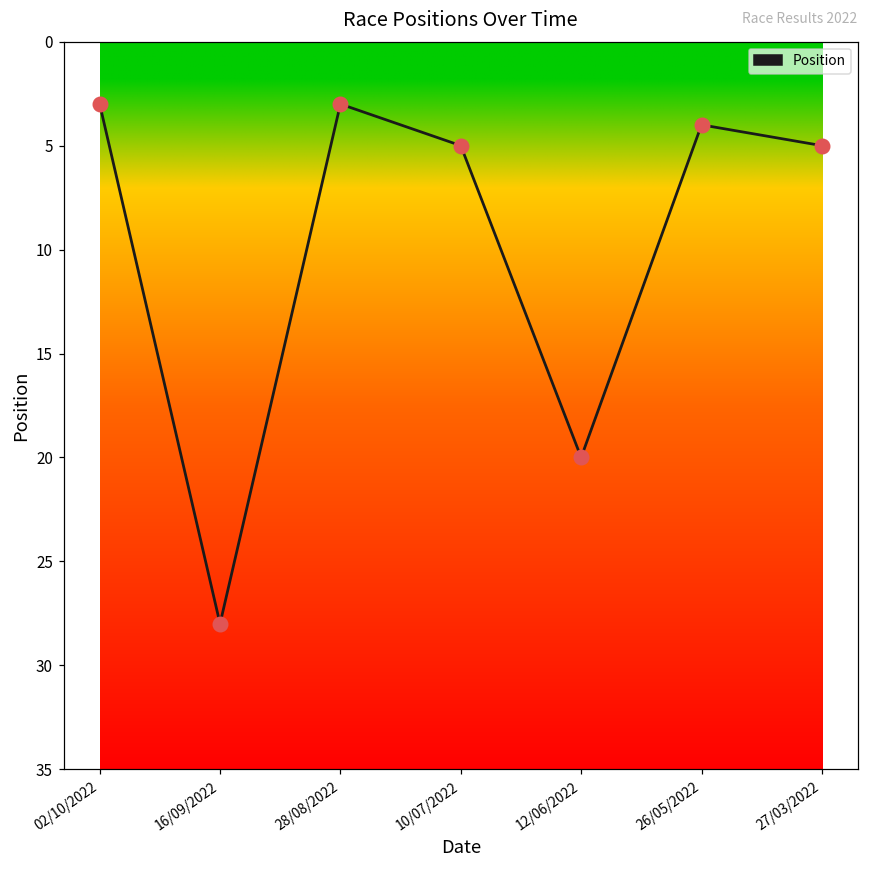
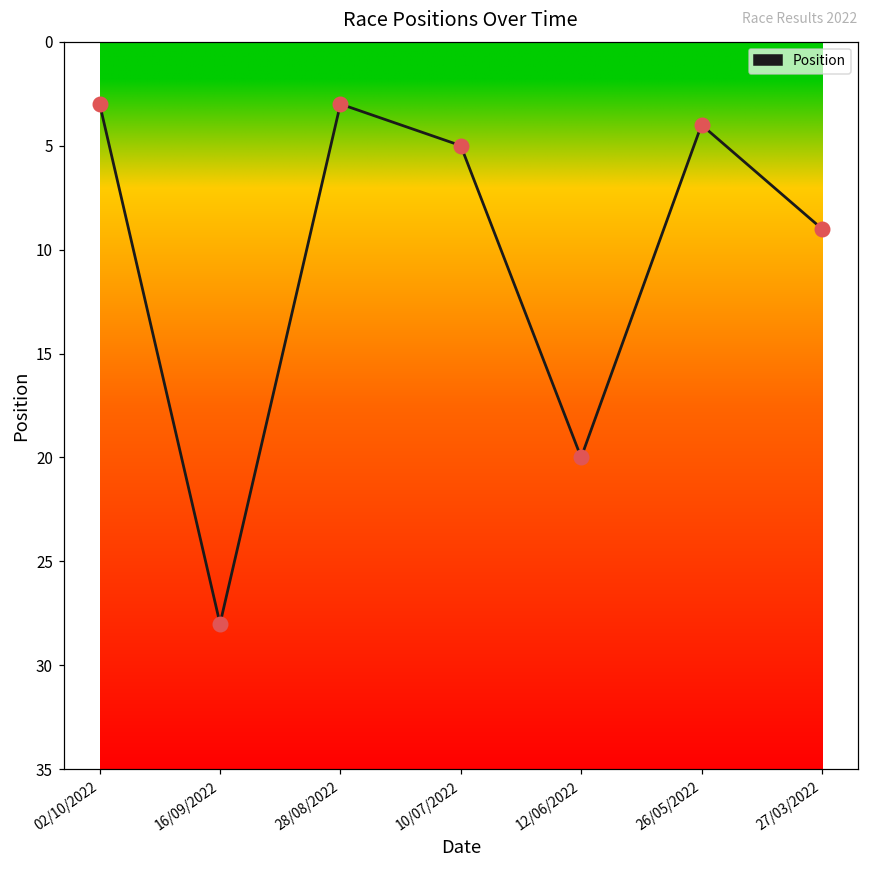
27/03/2022: 5 -> 9
